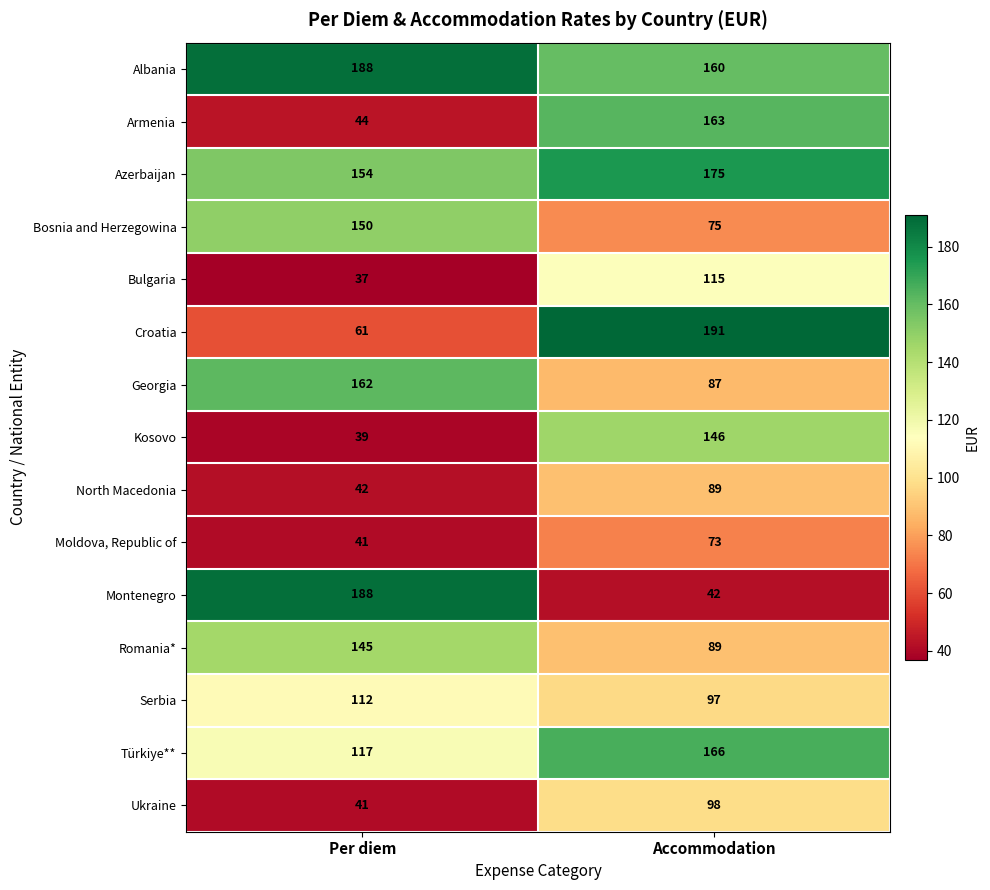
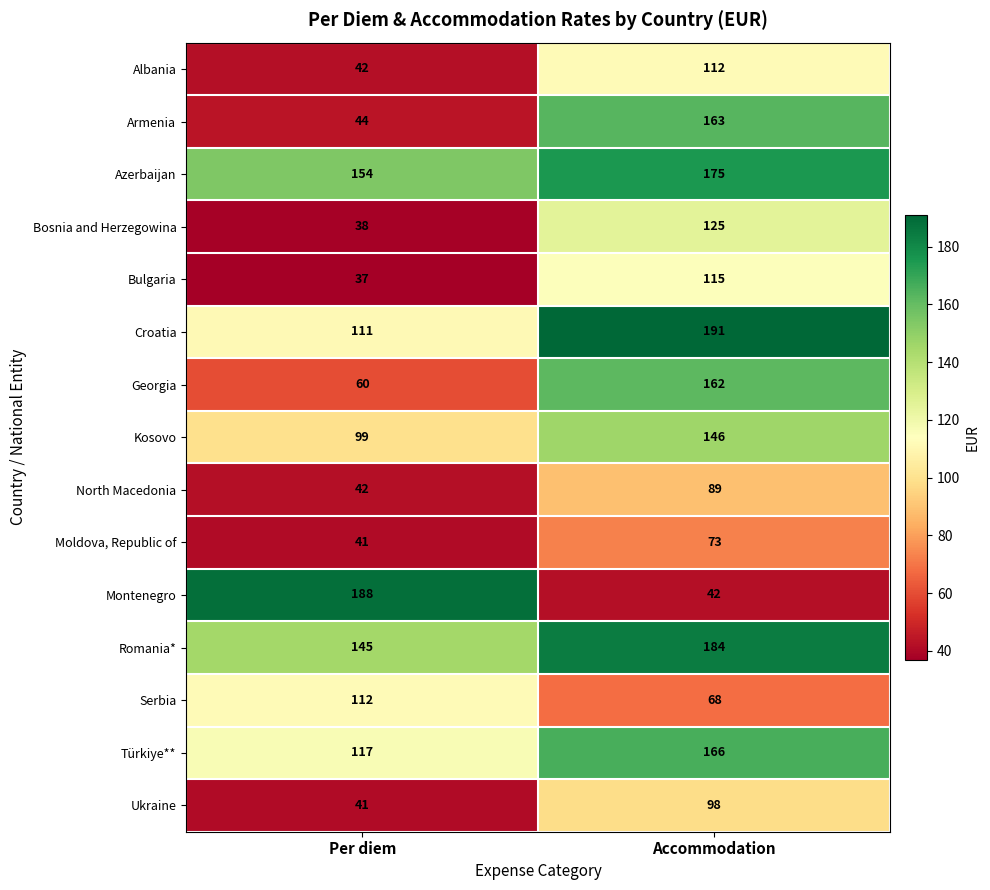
Albania, Per diem: 188 -> 42
Albania, Accommodation: 160 -> 112
Bosnia and Herzegowina, Per diem: 150 -> 38
Bosnia and Herzegowina, Accommodation: 75 -> 125
Croatia, Per diem: 61 -> 111
Georgia, Per diem: 162 -> 60
Georgia, Accommodation: 87 -> 162
Kosovo, Per diem: 39 -> 99
Romania*, Accommodation: 89 -> 184
Serbia, Accommodation: 97 -> 68
